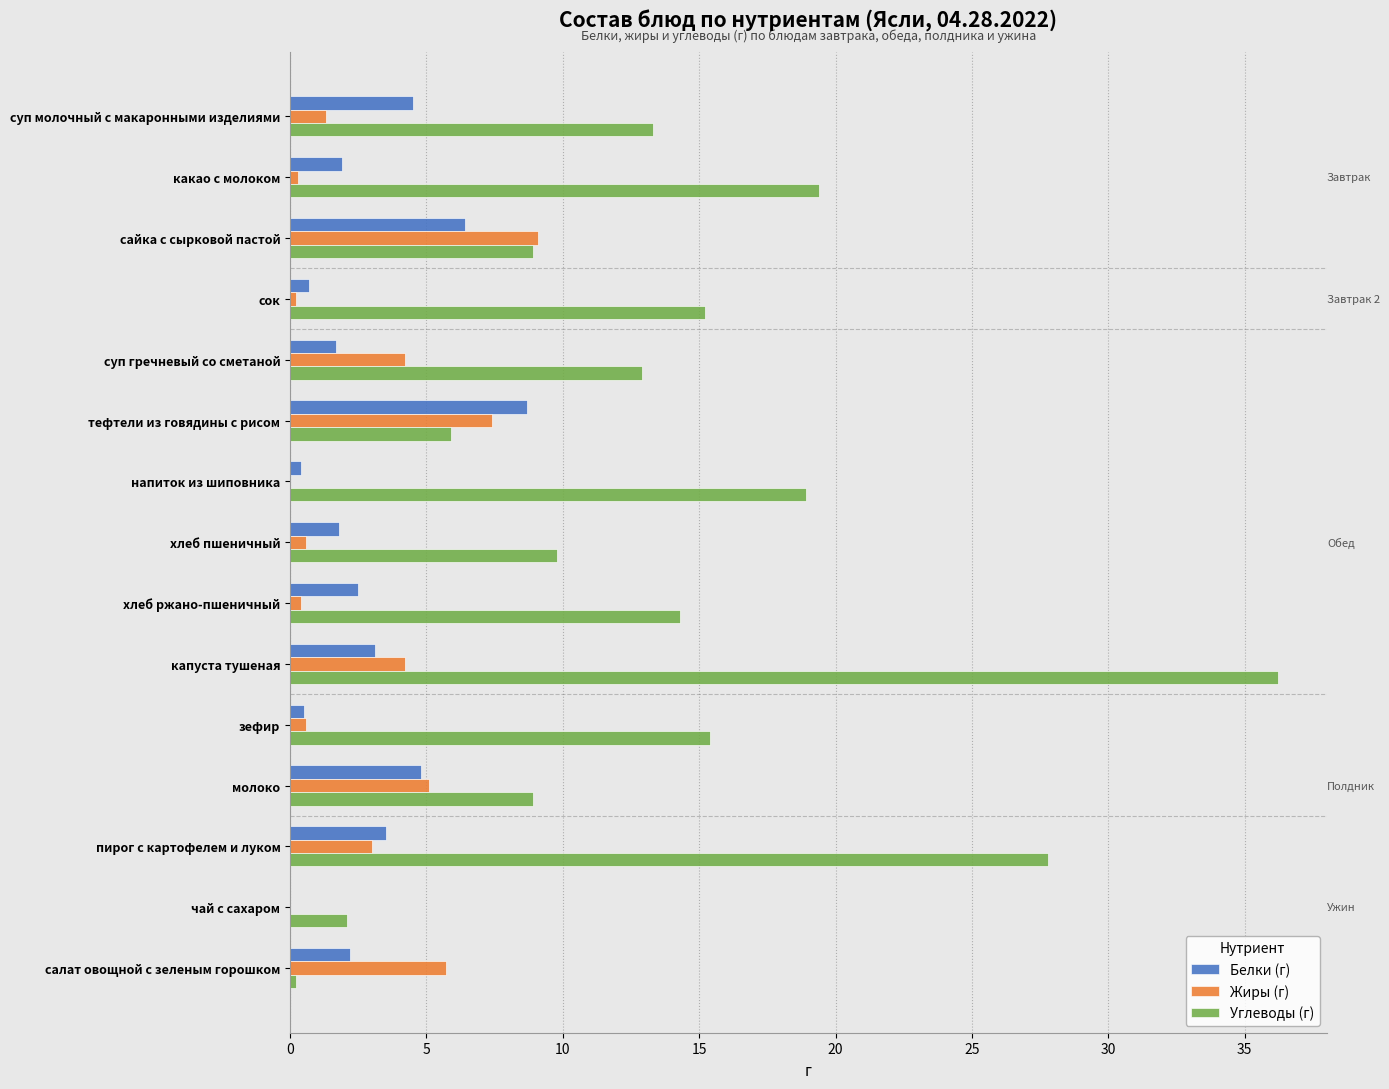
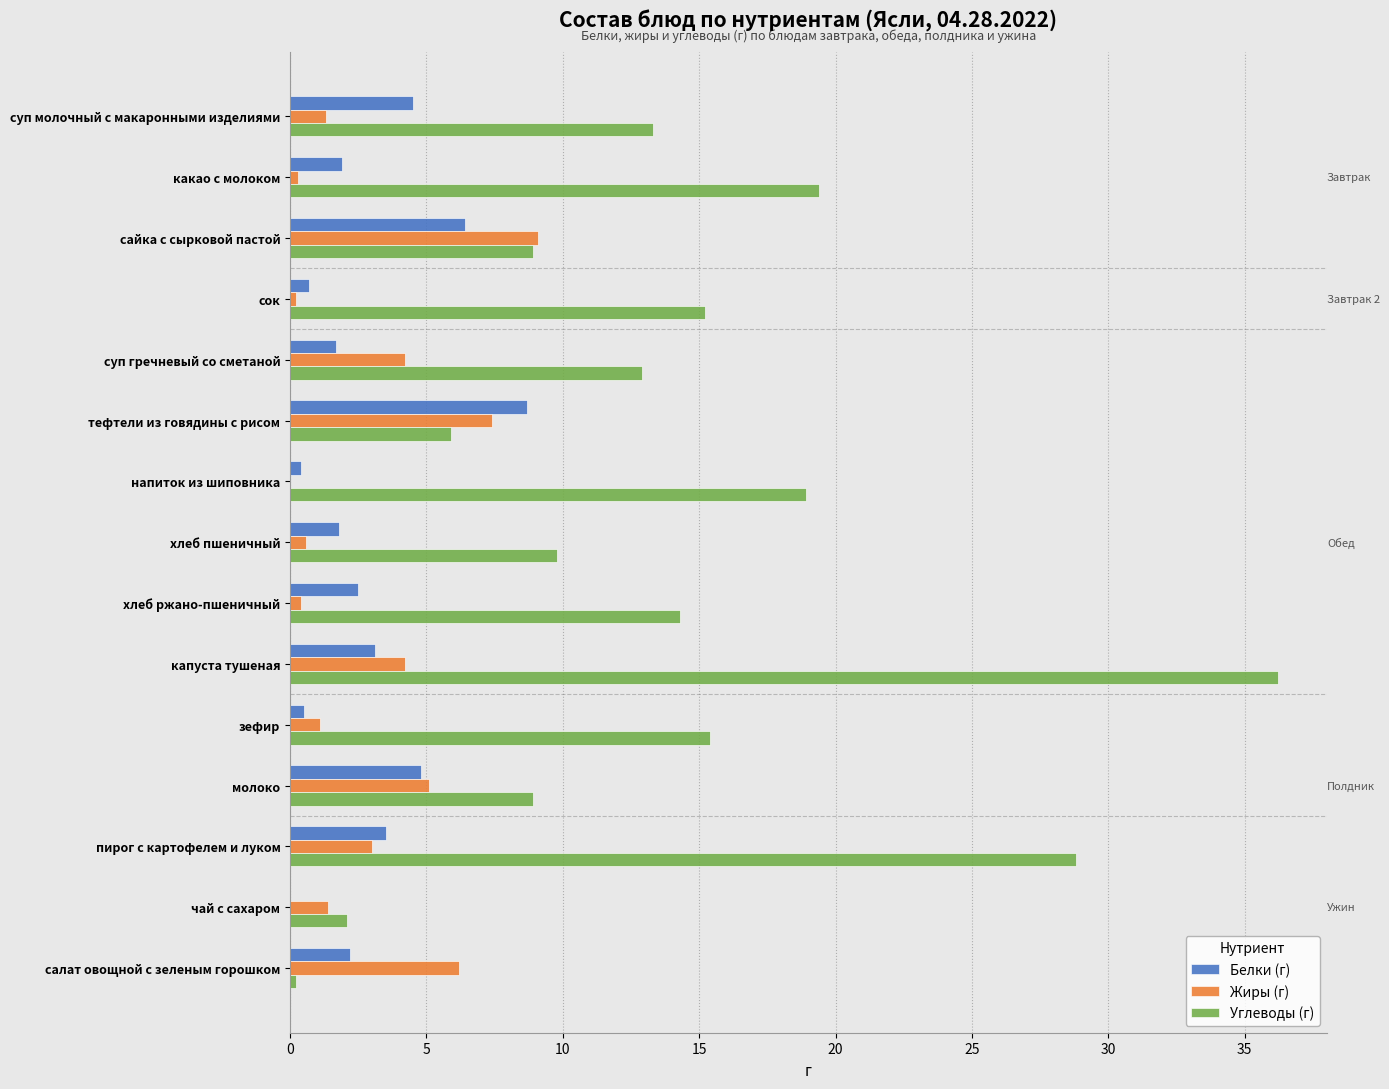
Жиры (г), зефир: 0.6 -> 1.1
Углеводы (г), пирог с картофелем и луком: 27.8 -> 28.8
Жиры (г), чай с сахаром: 0.0 -> 1.4
Жиры (г), салат овощной с зеленым горошком: 5.7 -> 6.2
